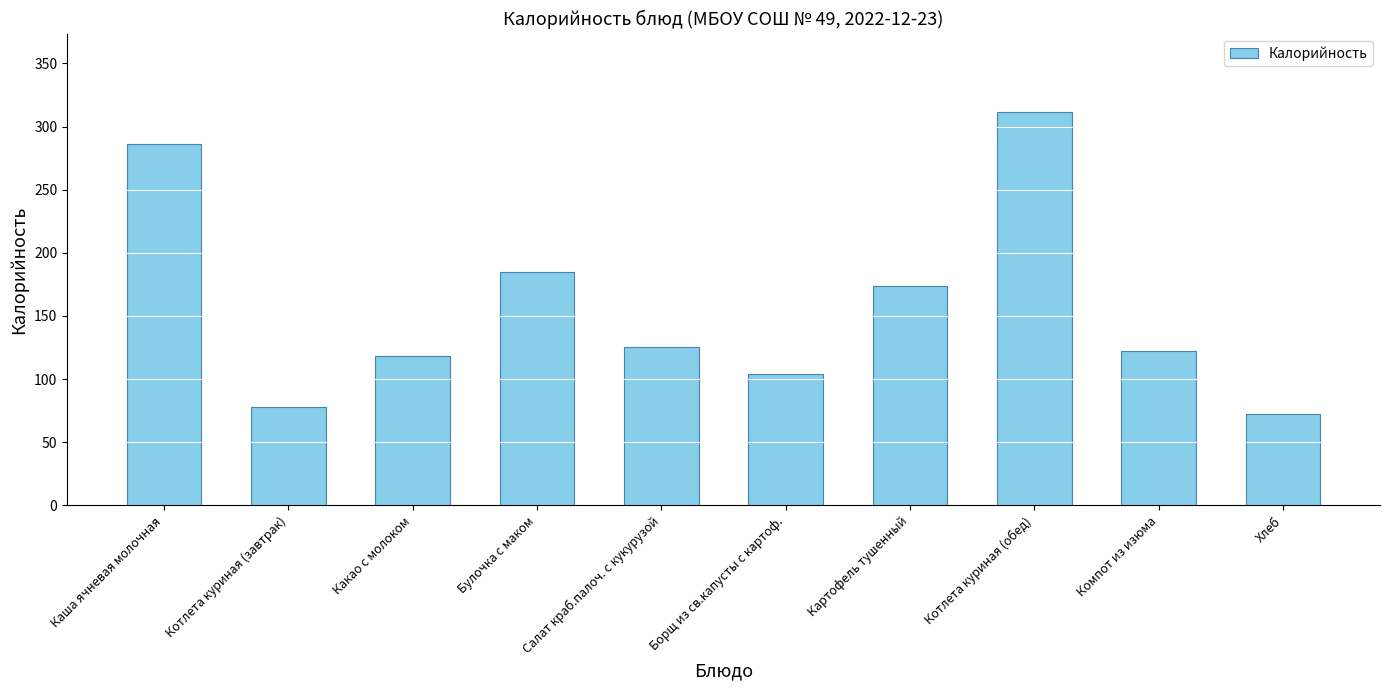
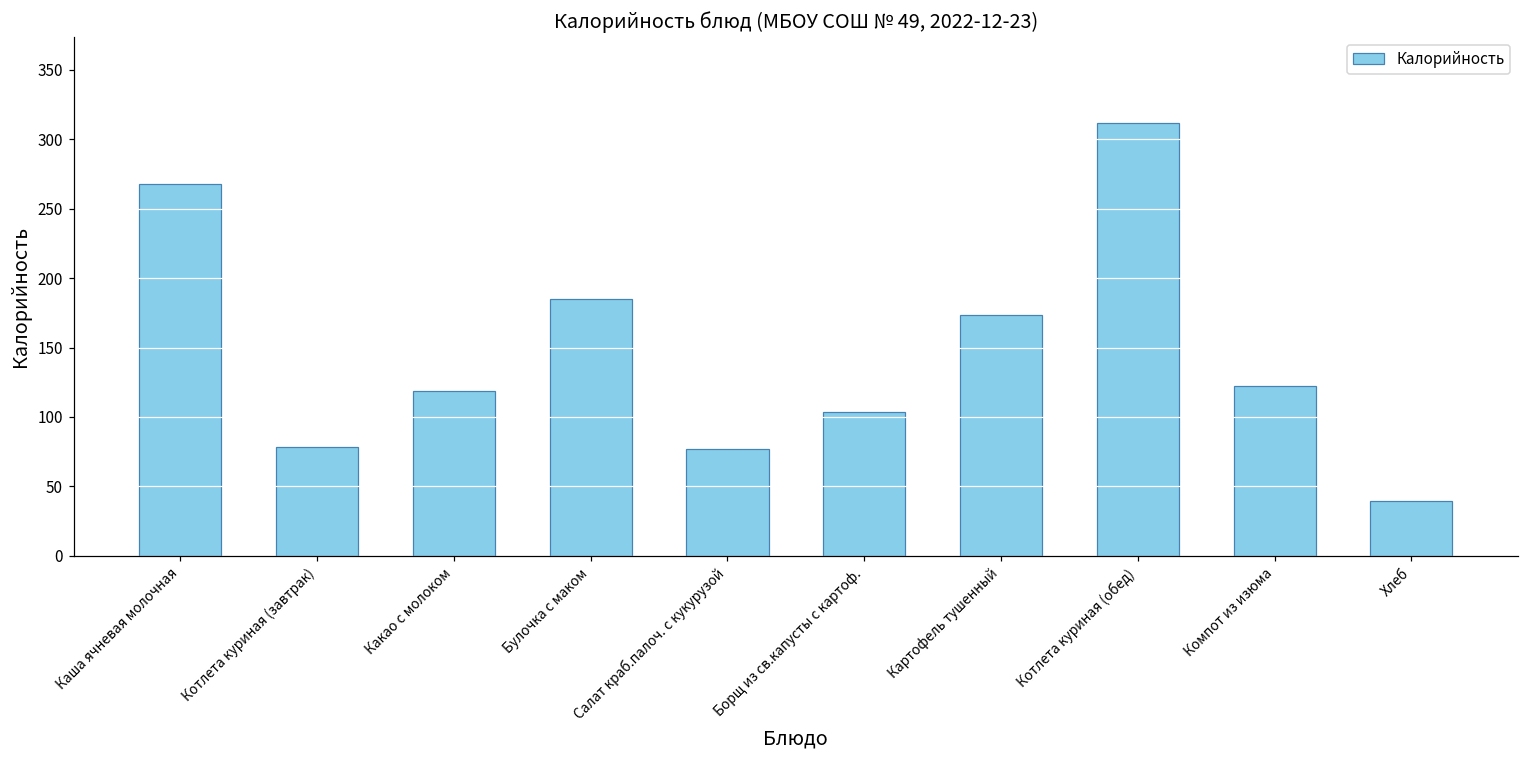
Каша ячневая молочная: 286 -> 268
Салат краб.палоч. с кукурузой: 125 -> 77
Хлеб: 72 -> 40
